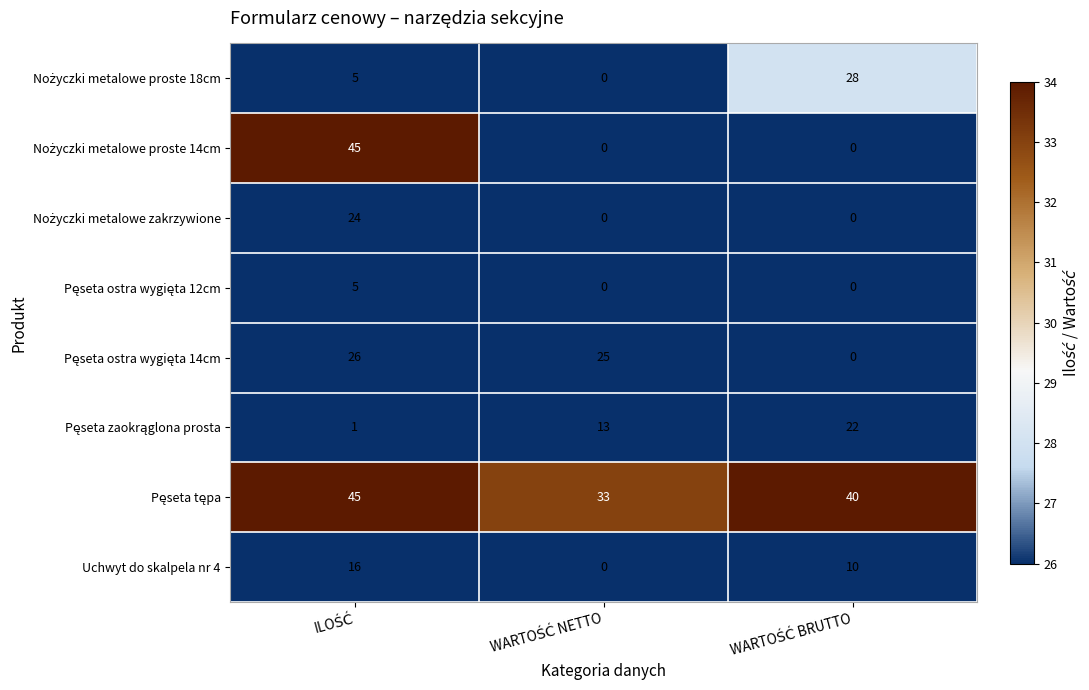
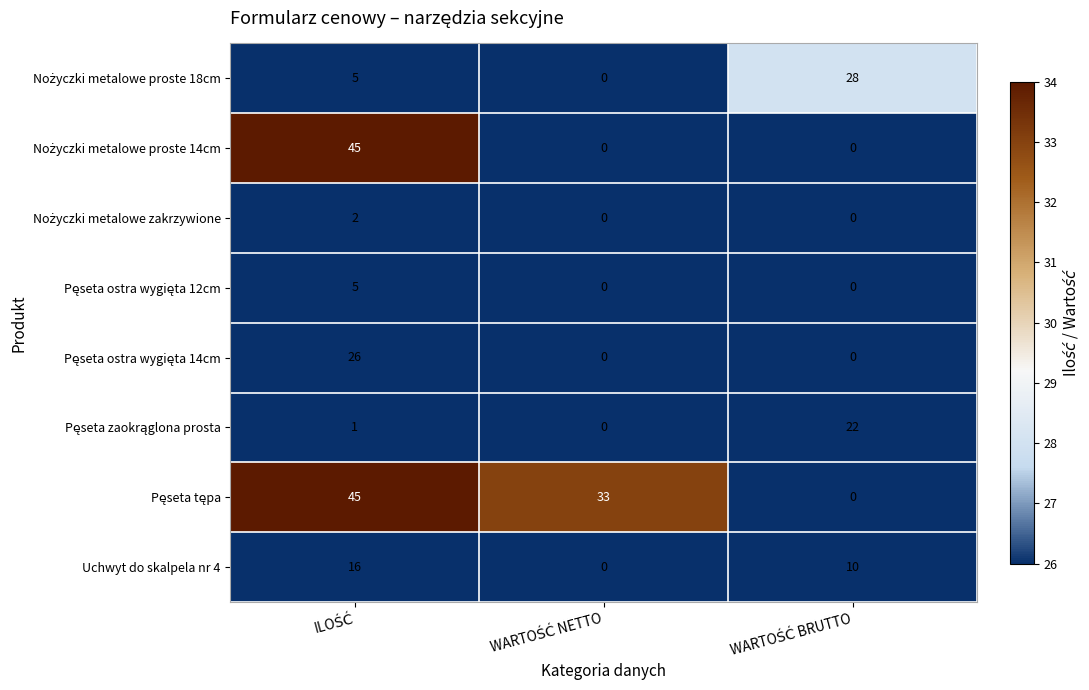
Nożyczki metalowe zakrzywione, ILOŚĆ: 24 -> 2
Pęseta ostra wygięta 14cm, WARTOŚĆ NETTO: 25 -> 0
Pęseta zaokrąglona prosta, WARTOŚĆ NETTO: 13 -> 0
Pęseta tępa, WARTOŚĆ BRUTTO: 40 -> 0
